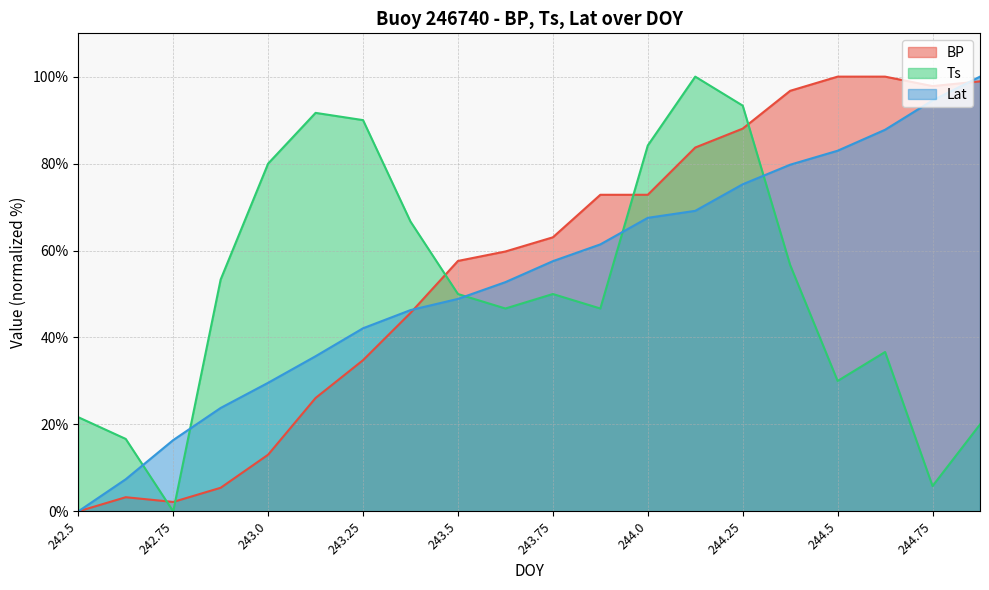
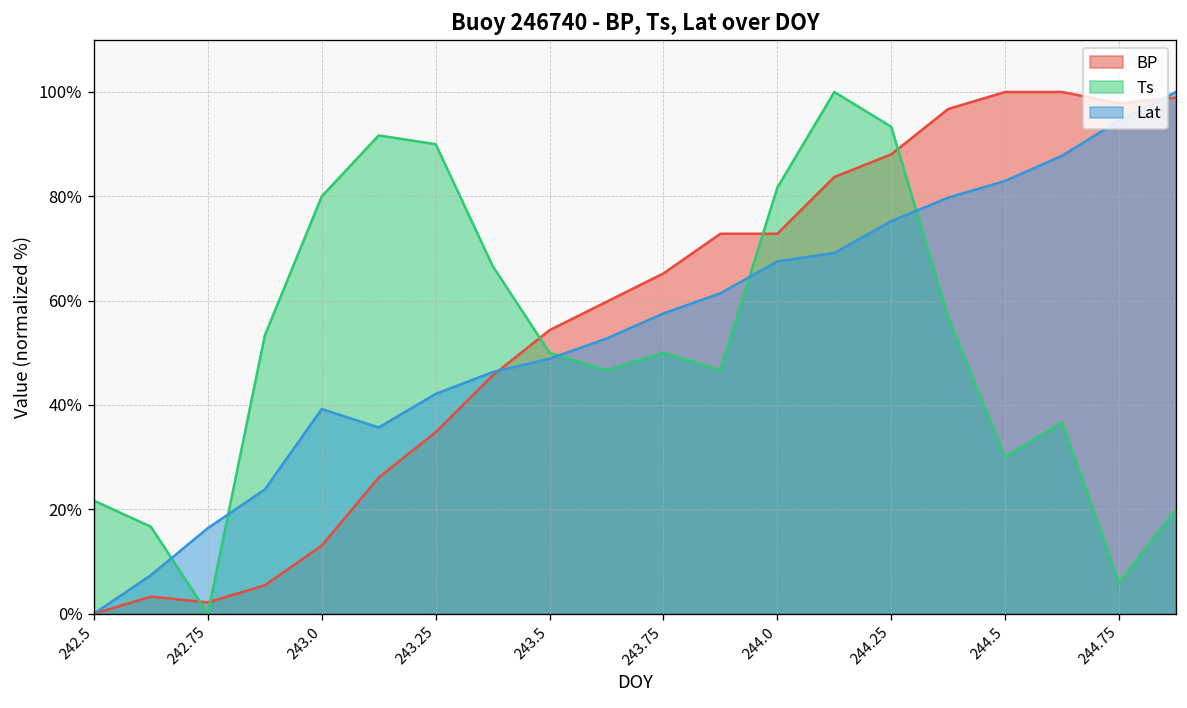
Lat, 243.0: 30% -> 39%
BP, 243.5: 58% -> 54%
BP, 243.75: 63% -> 65%
Ts, 244.0: 84% -> 82%
